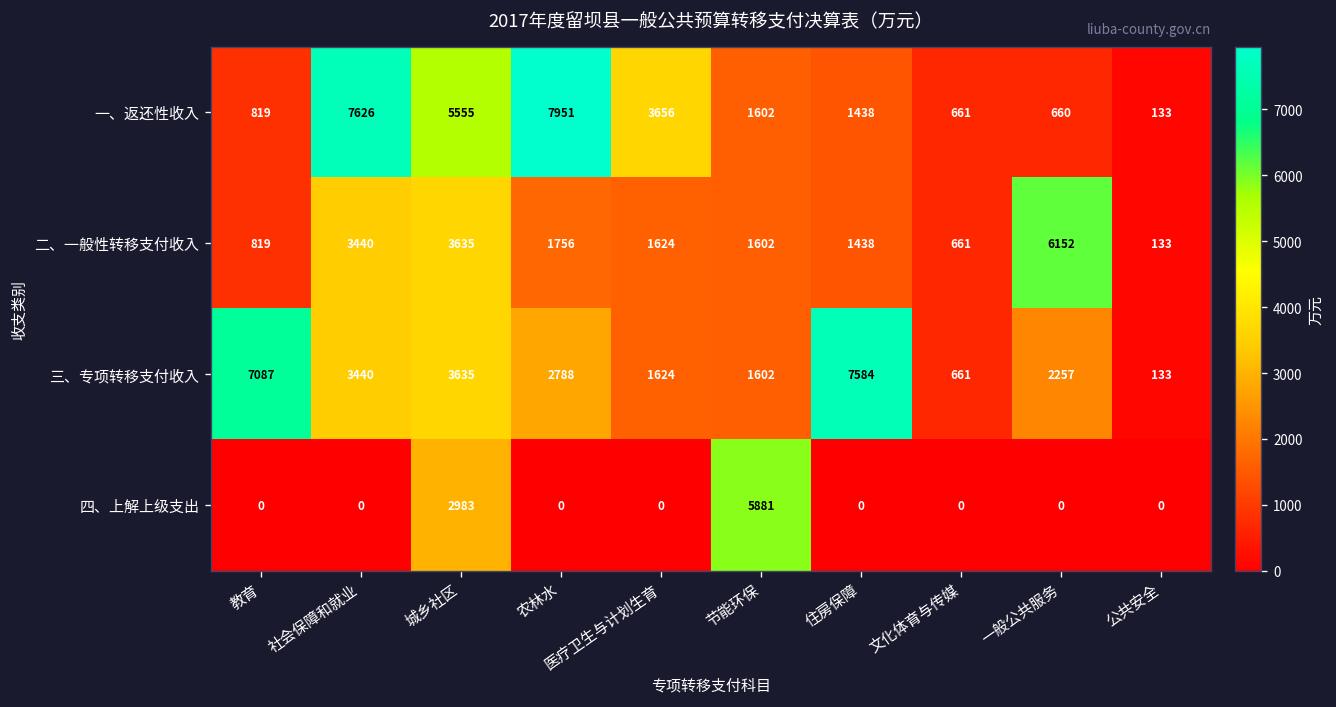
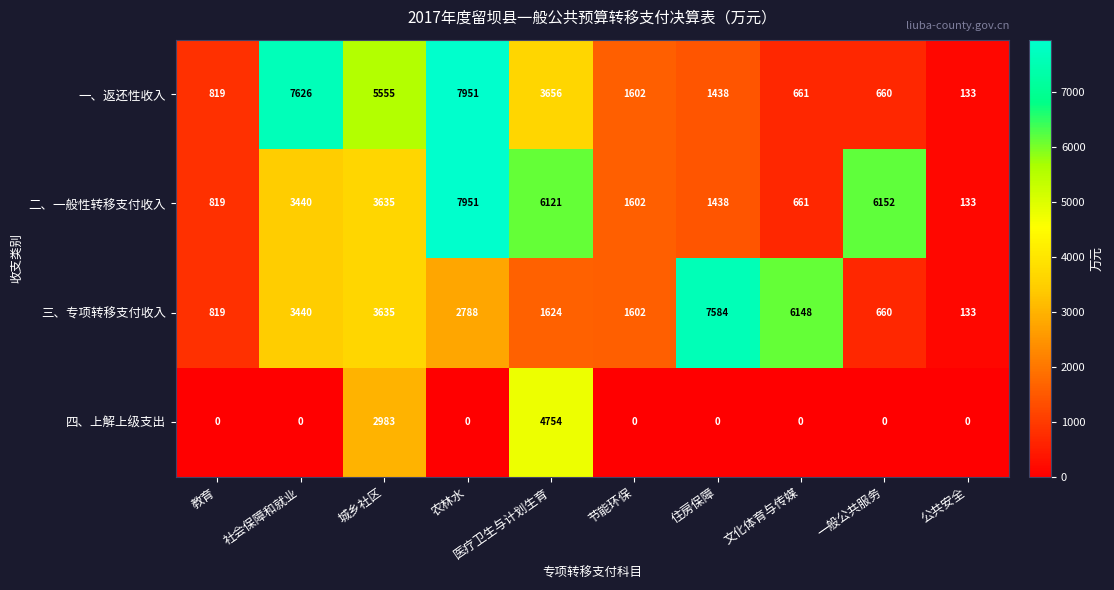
二、一般性转移支付收入, 农林水: 1756 -> 7951
二、一般性转移支付收入, 医疗卫生与计划生育: 1624 -> 6121
三、专项转移支付收入, 教育: 7087 -> 819
三、专项转移支付收入, 文化体育与传媒: 661 -> 6148
三、专项转移支付收入, 一般公共服务: 2257 -> 660
四、上解上级支出, 医疗卫生与计划生育: 0 -> 4754
四、上解上级支出, 节能环保: 5881 -> 0
